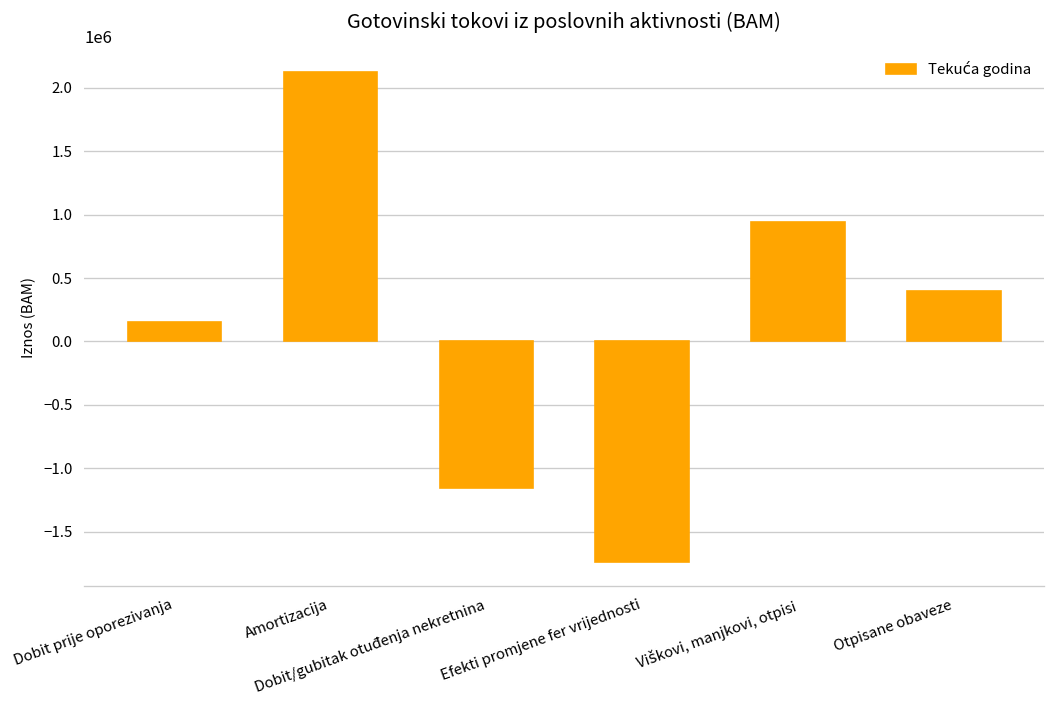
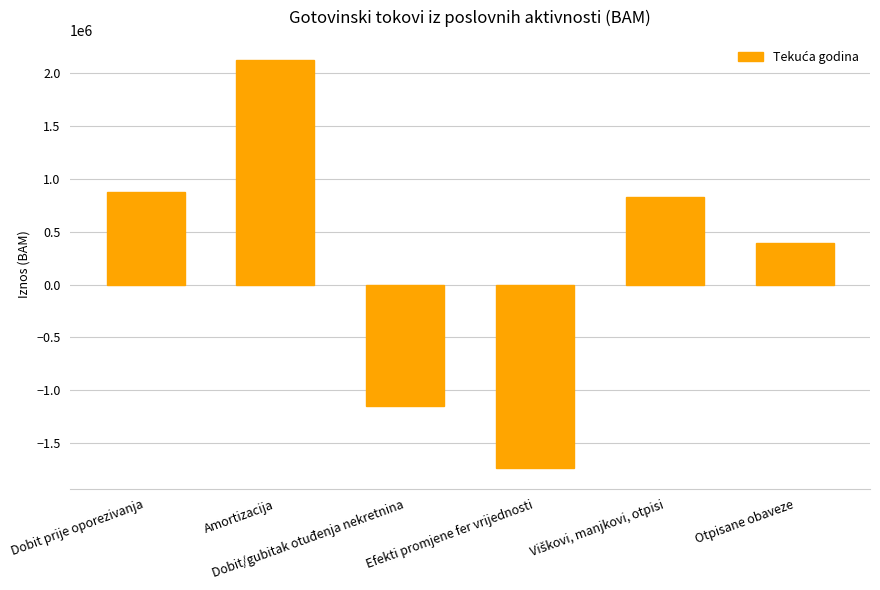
Dobit prije oporezivanja: 150000 -> 880000
Viškovi, manjkovi, otpisi: 940000 -> 830000
